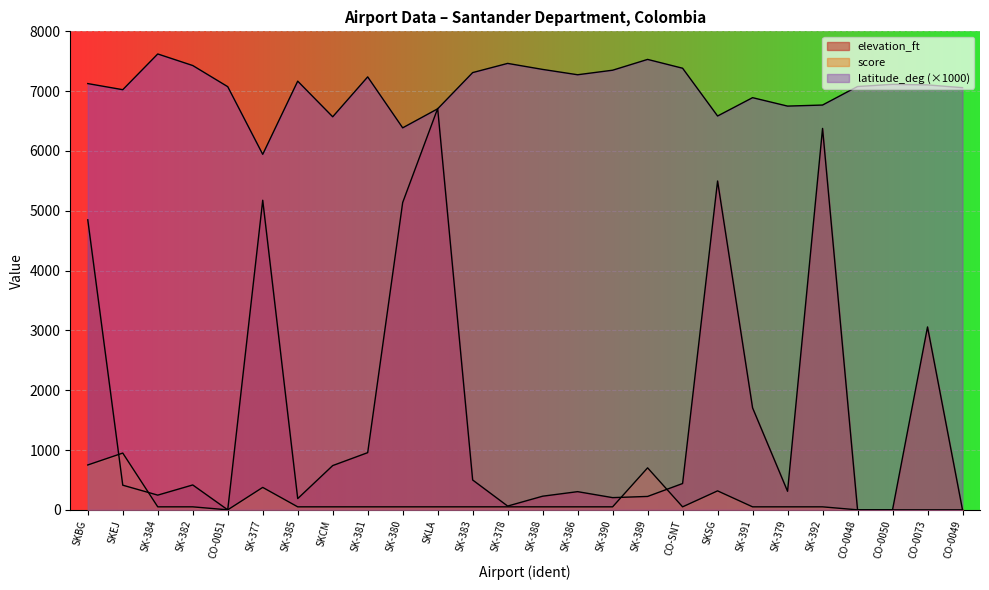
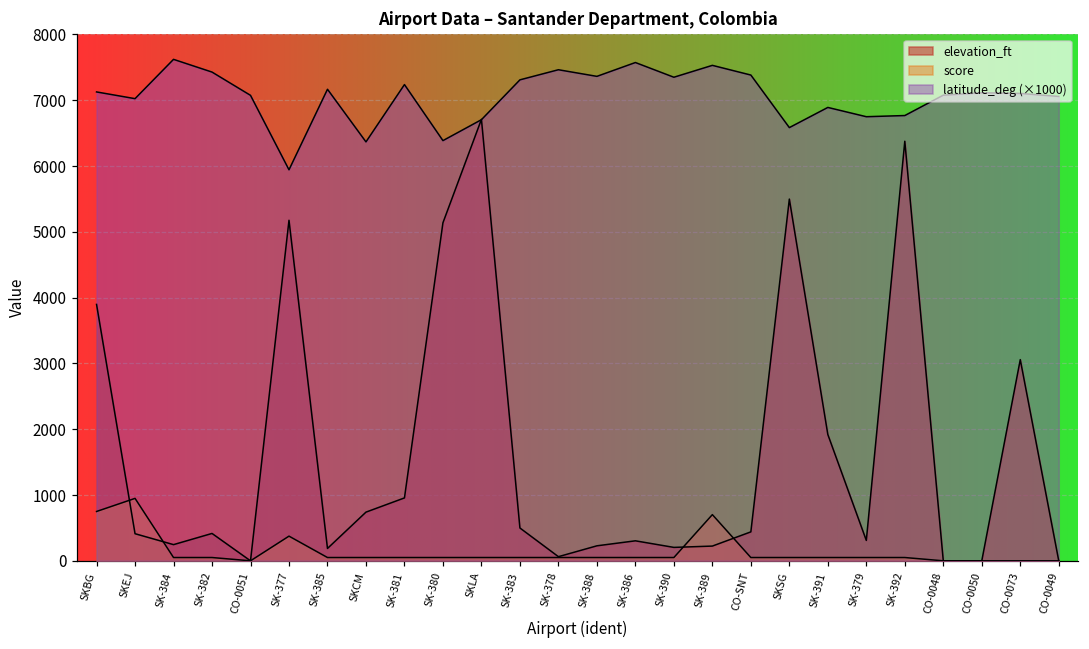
elevation_ft, SKBG: 4800 -> 3900
latitude_deg (×1000), SKCM: 6600 -> 6400
latitude_deg (×1000), SK-386: 7300 -> 7600
score, SKSG: 300 -> 100
elevation_ft, SK-391: 1700 -> 1900
